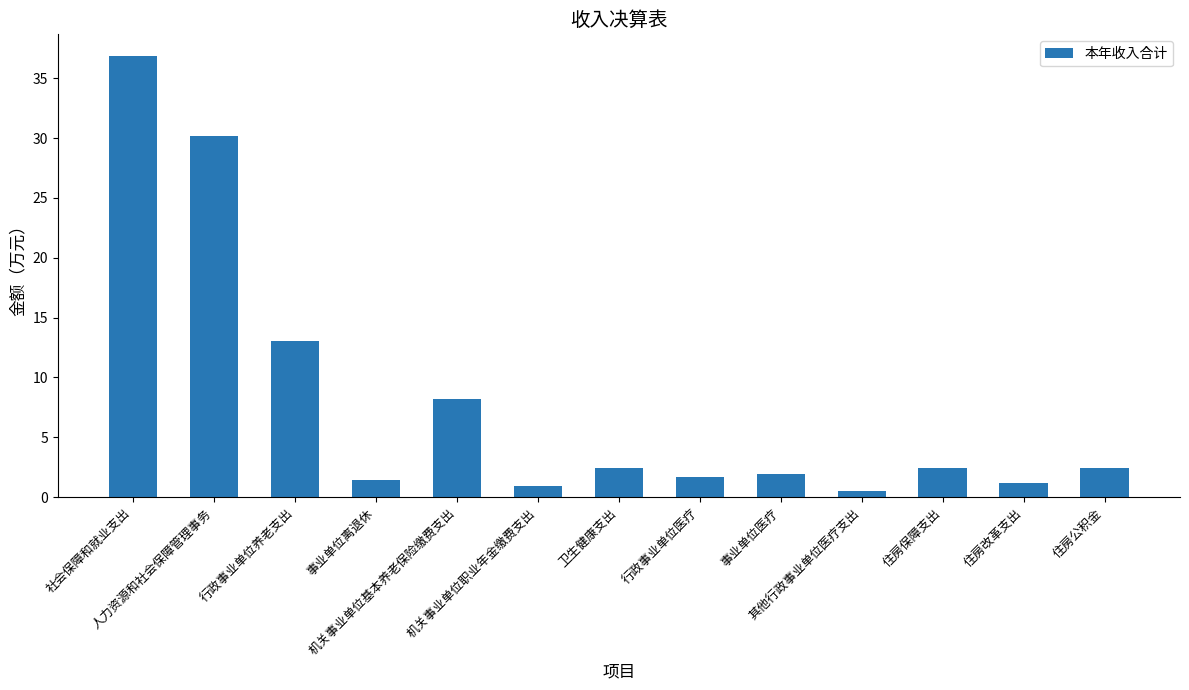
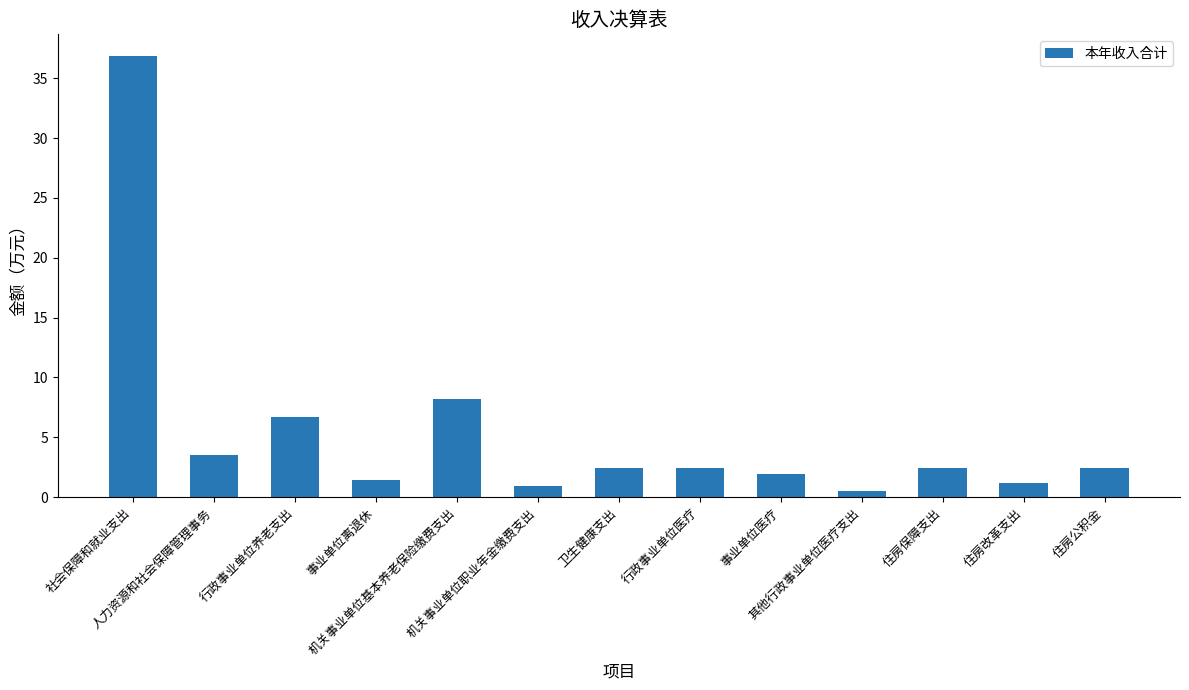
人力资源和社会保障管理事务: 30.1 -> 3.6
行政事业单位养老支出: 13.1 -> 6.7
行政事业单位医疗: 1.7 -> 2.4
